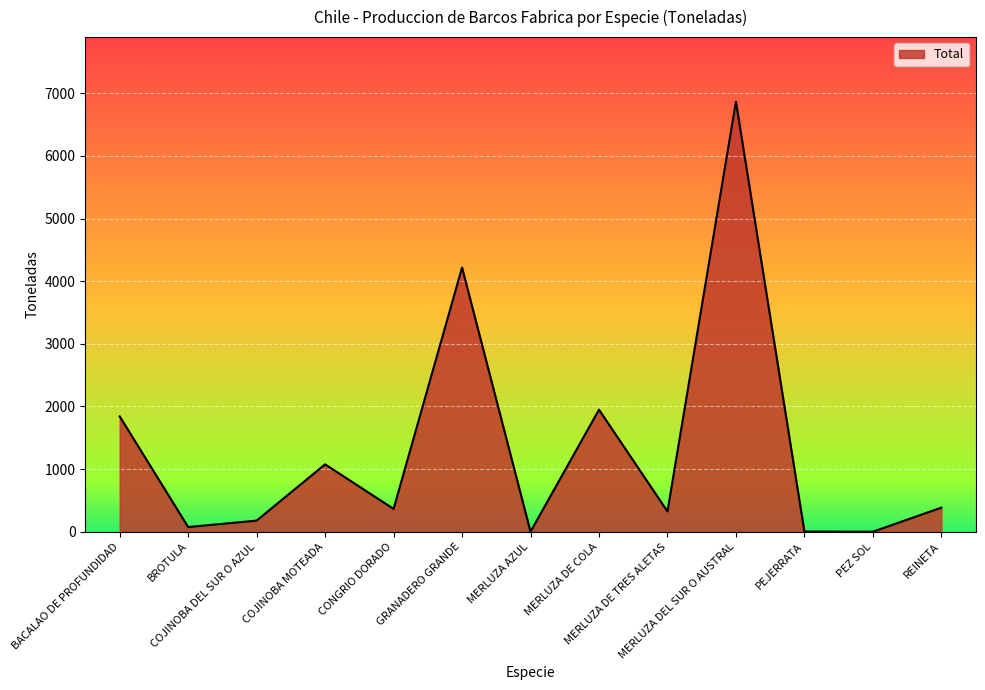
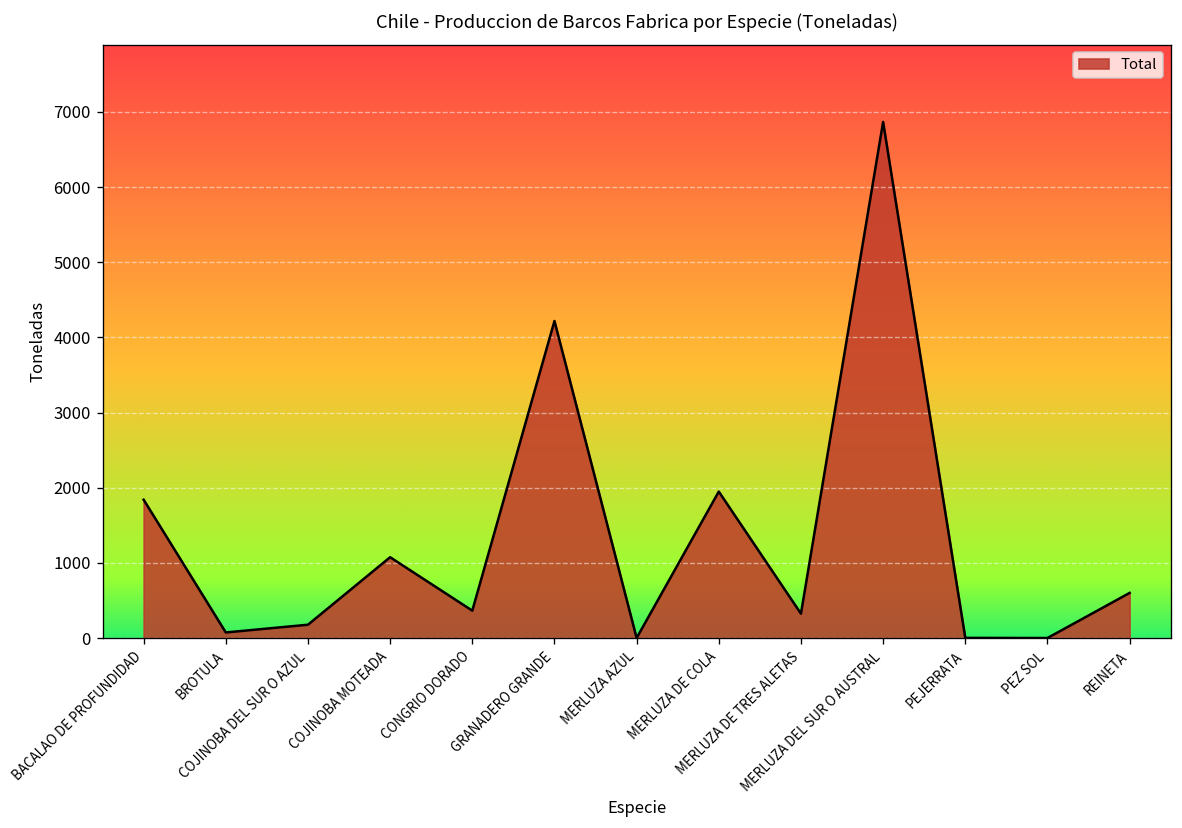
REINETA: 400 -> 600
